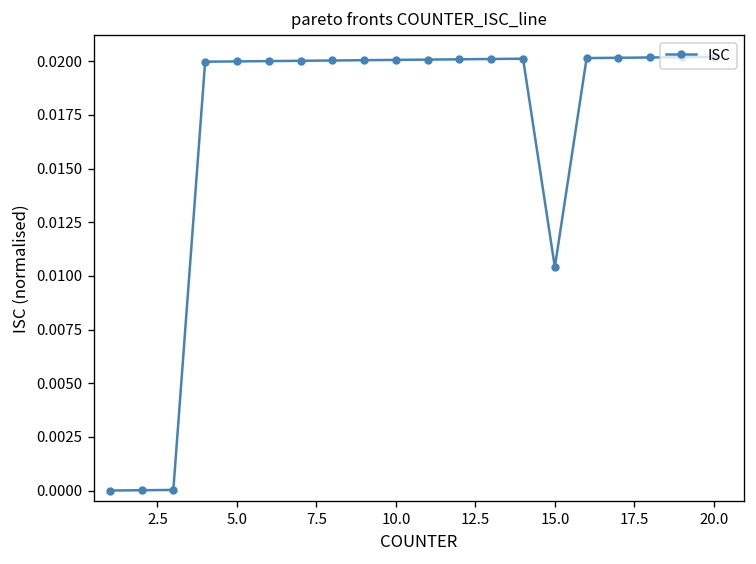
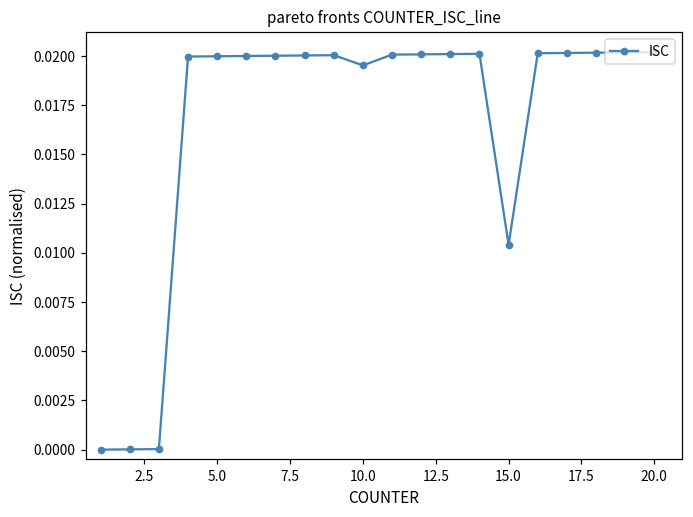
10.0: 0.0201 -> 0.0195
